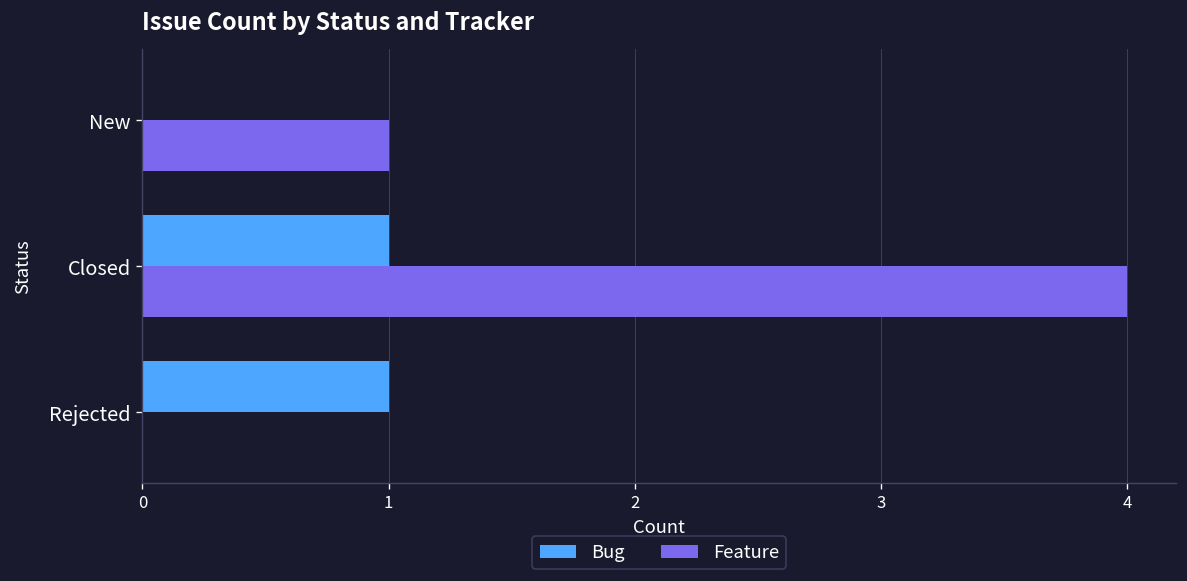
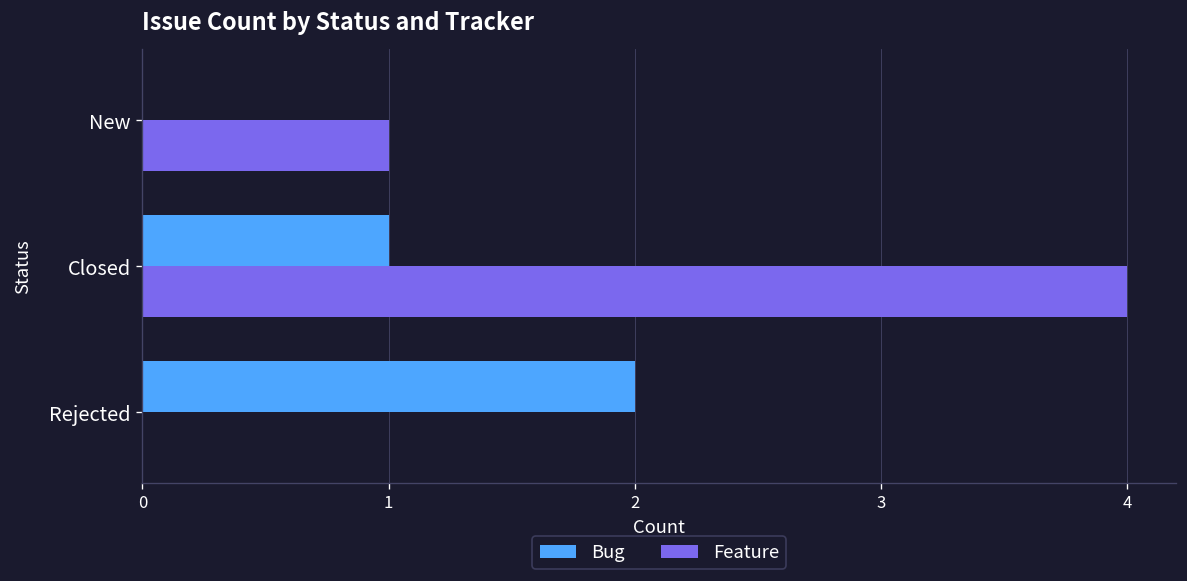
Bug, Rejected: 1 -> 2
